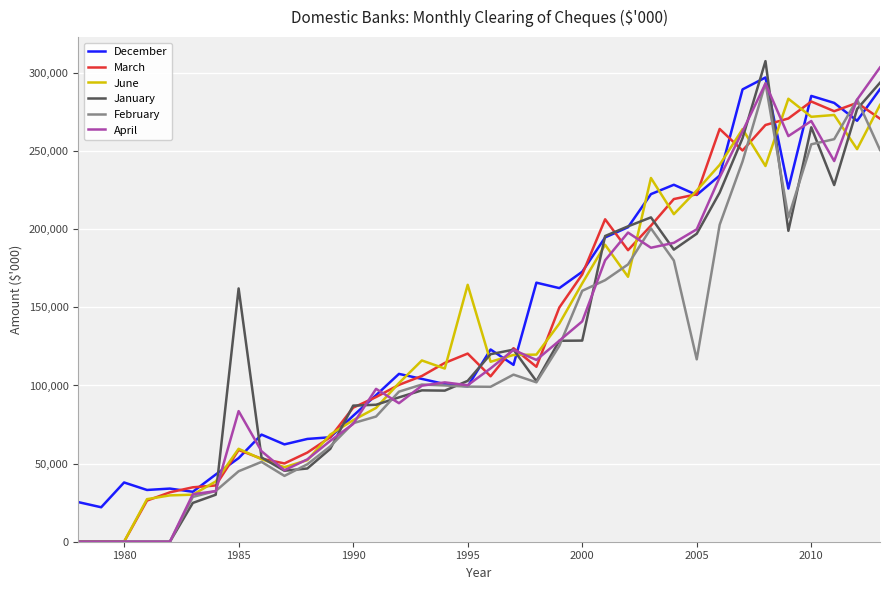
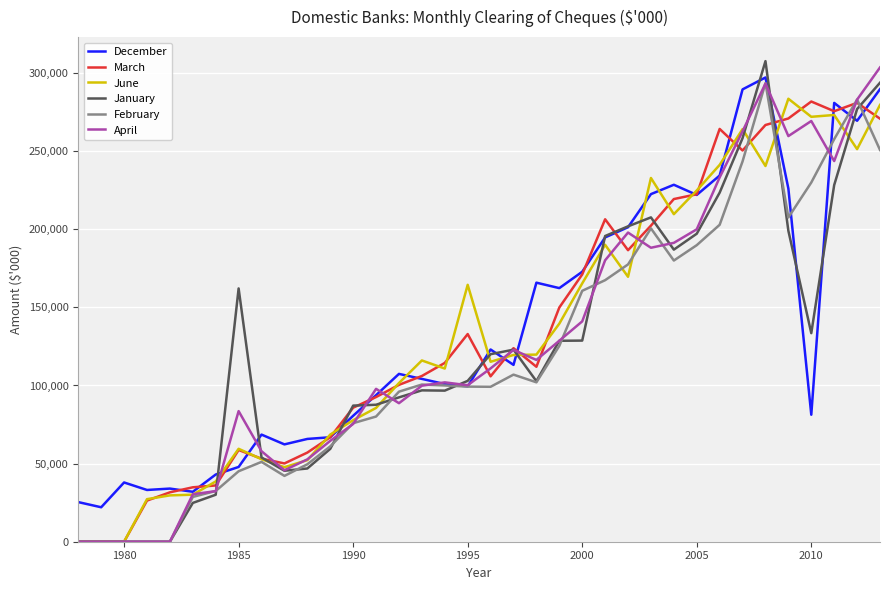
December, 1985: 53,000 -> 48,000
March, 1995: 120,000 -> 133,000
February, 2005: 117,000 -> 190,000
December, 2010: 285,000 -> 81,000
January, 2010: 265,000 -> 133,000
February, 2010: 254,000 -> 230,000
